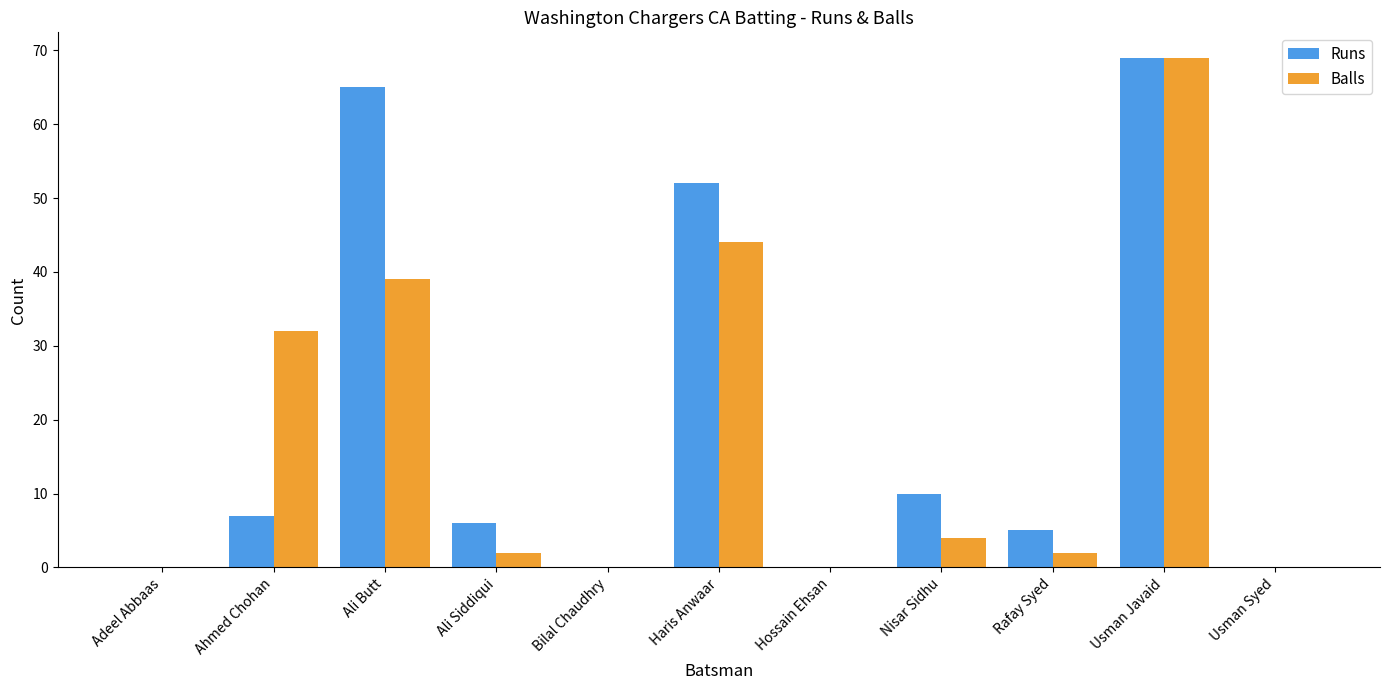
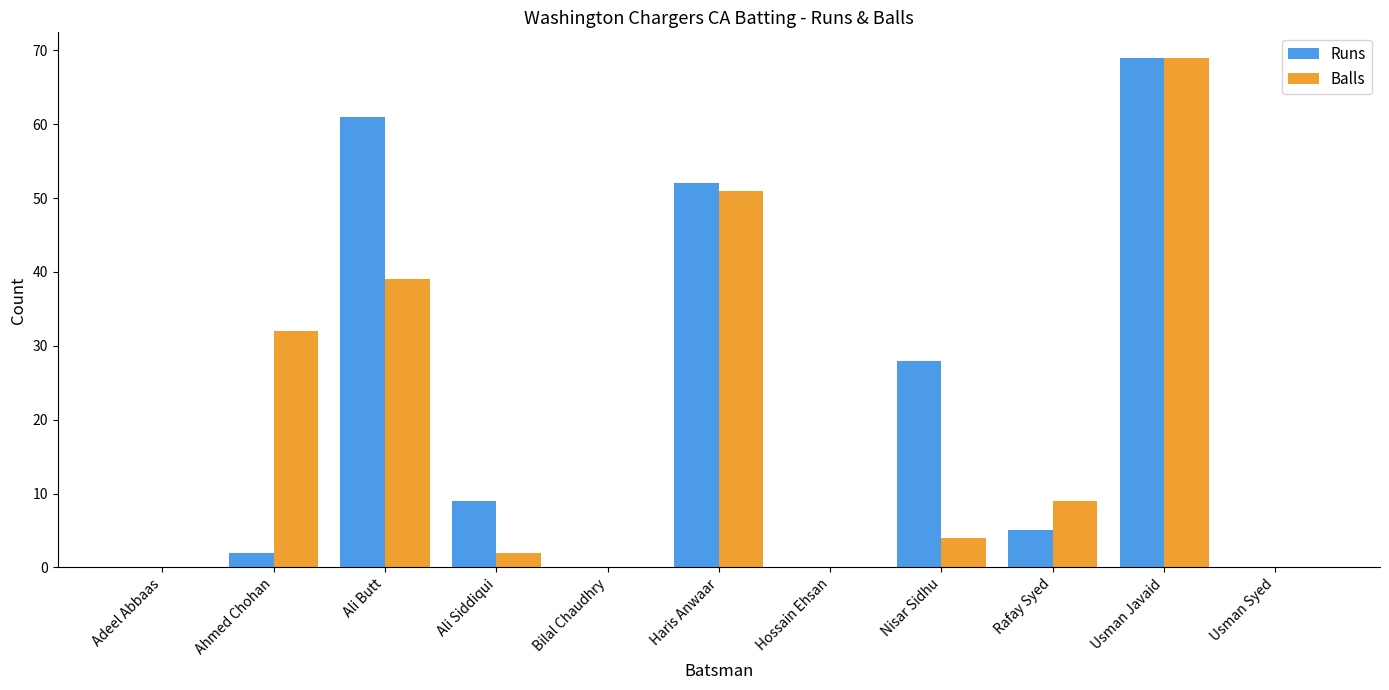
Runs, Ahmed Chohan: 7 -> 2
Runs, Ali Butt: 65 -> 61
Runs, Ali Siddiqui: 6 -> 9
Balls, Haris Anwaar: 44 -> 51
Runs, Nisar Sidhu: 10 -> 28
Balls, Rafay Syed: 2 -> 9
